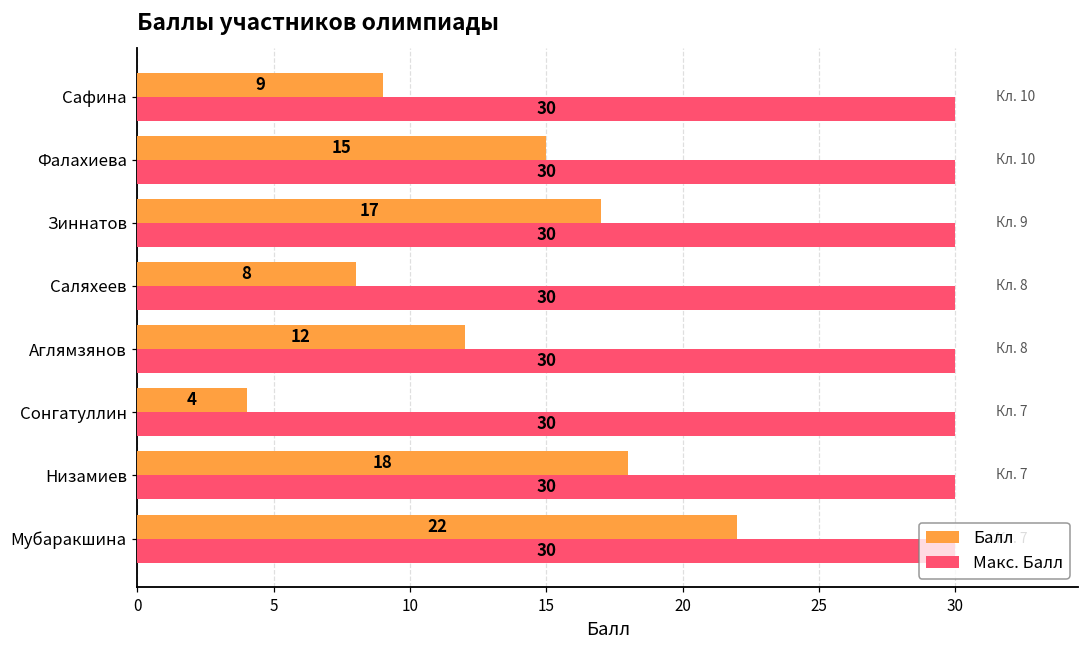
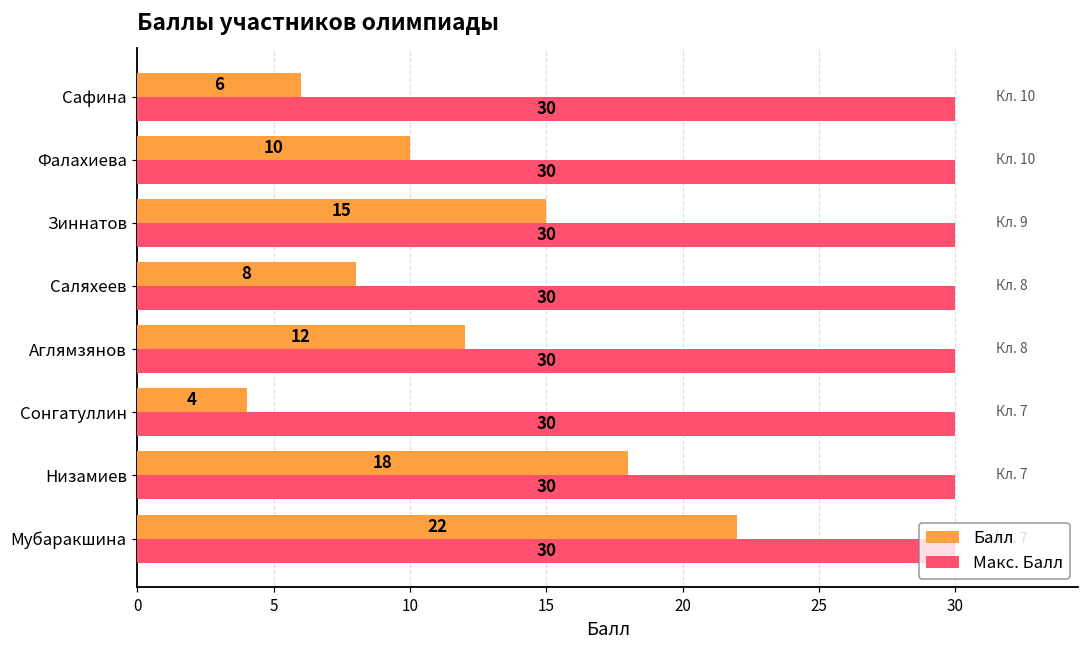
Балл, Сафина: 9 -> 6
Балл, Фалахиева: 15 -> 10
Балл, Зиннатов: 17 -> 15
